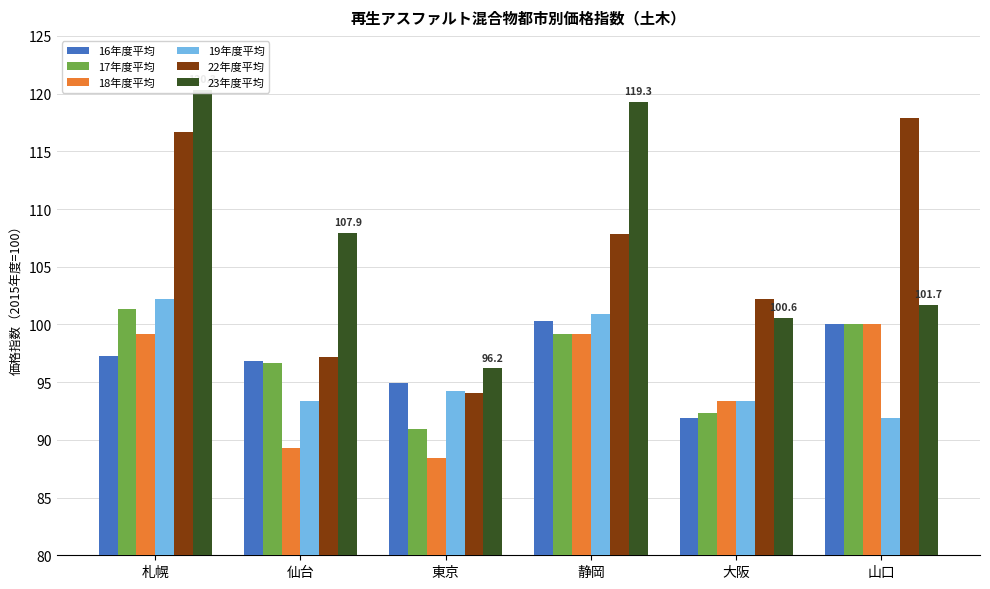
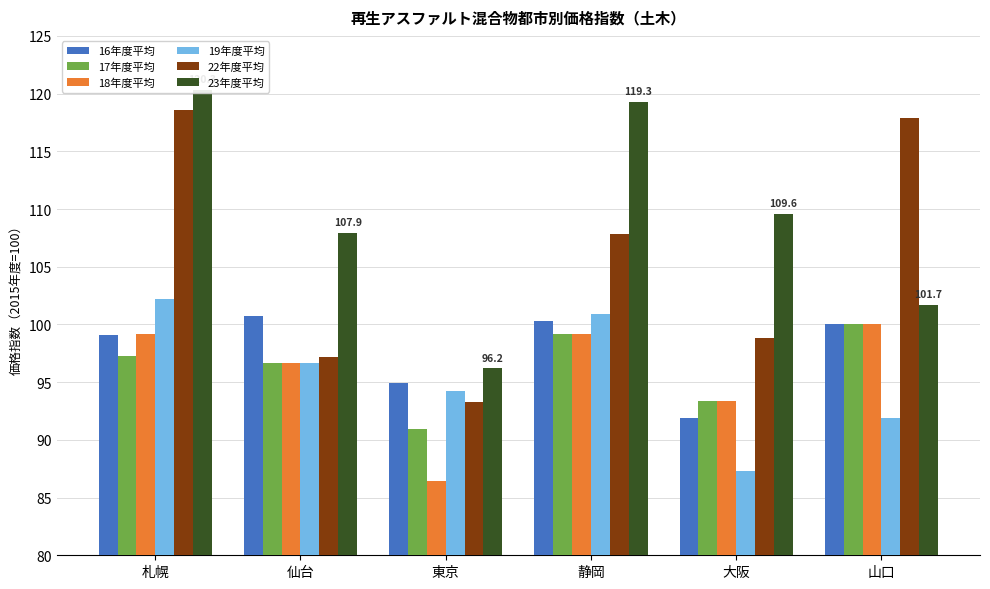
16年度平均, 札幌: 97.3 -> 99.1
17年度平均, 札幌: 101.3 -> 97.3
22年度平均, 札幌: 116.7 -> 118.6
16年度平均, 仙台: 96.8 -> 100.7
18年度平均, 仙台: 89.3 -> 96.7
19年度平均, 仙台: 93.4 -> 96.7
18年度平均, 東京: 88.4 -> 86.4
22年度平均, 東京: 94.1 -> 93.3
17年度平均, 大阪: 92.3 -> 93.4
19年度平均, 大阪: 93.4 -> 87.3
22年度平均, 大阪: 102.2 -> 98.8
23年度平均, 大阪: 100.6 -> 109.6
